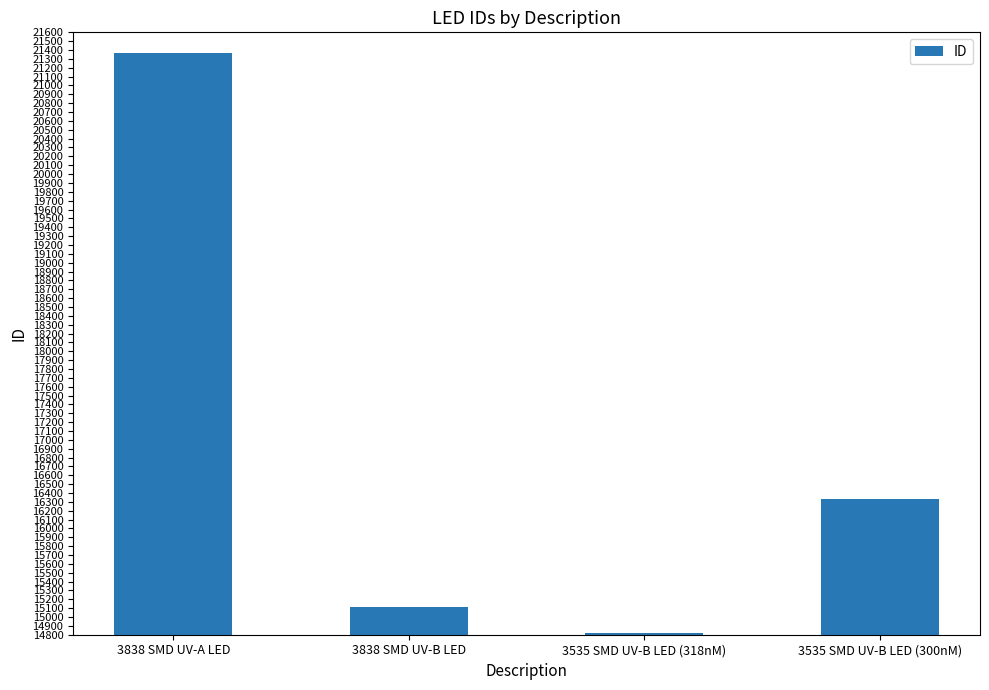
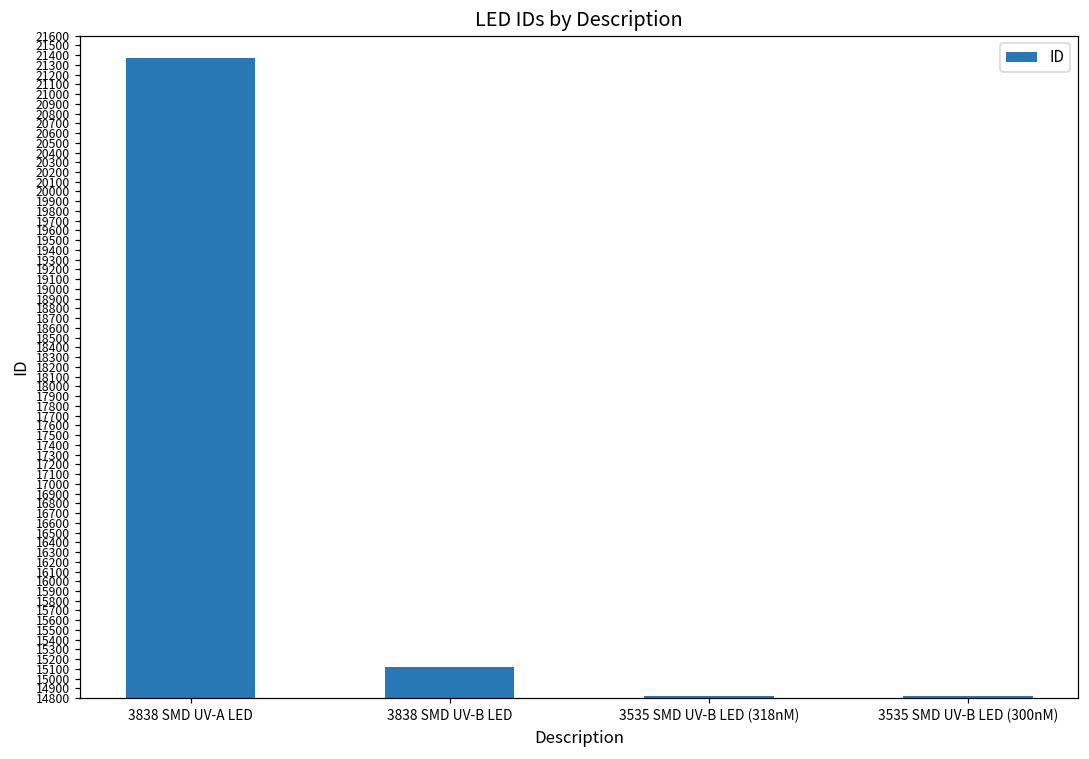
3535 SMD UV-B LED (300nM): 16300 -> 14800
